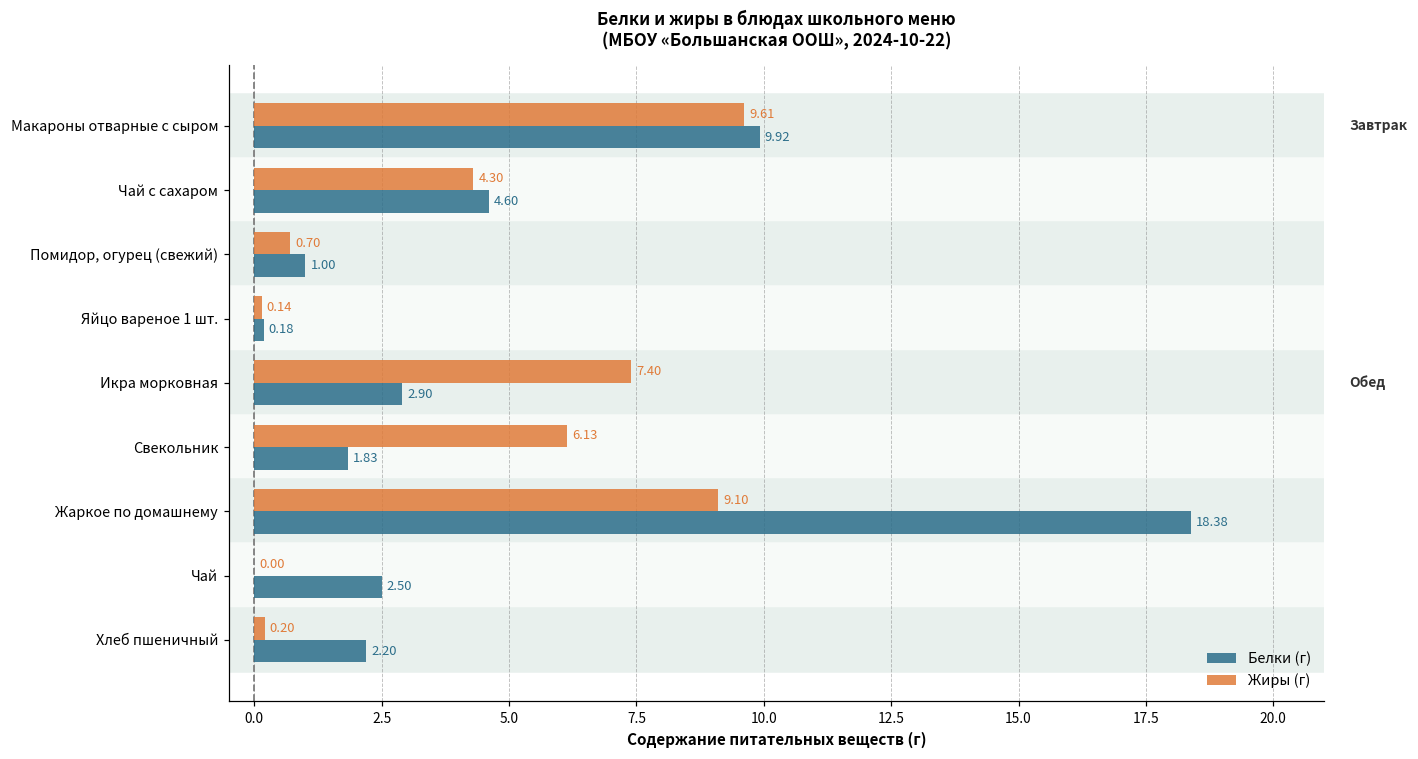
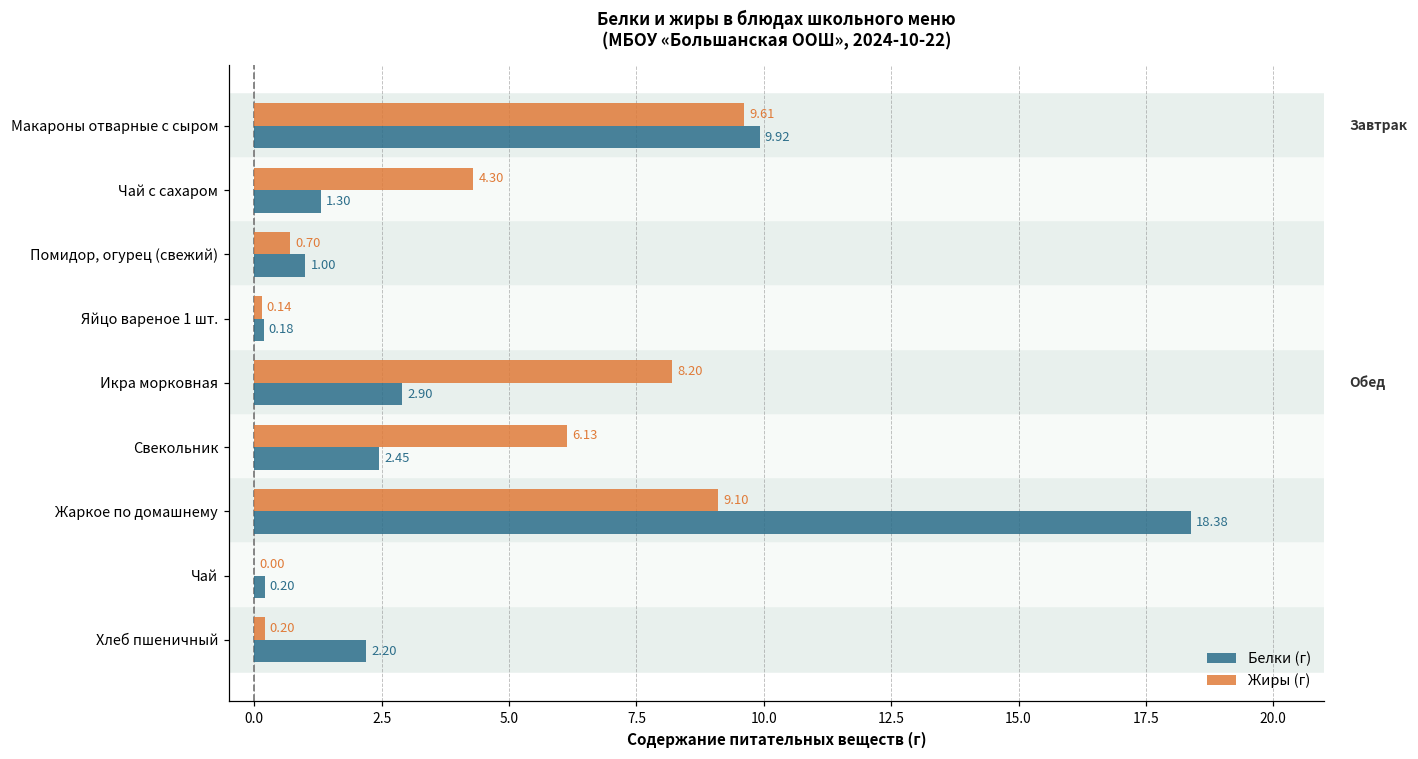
Белки (г), Чай с сахаром: 4.60 -> 1.30
Жиры (г), Икра морковная: 7.40 -> 8.20
Белки (г), Свекольник: 1.83 -> 2.45
Белки (г), Чай: 2.50 -> 0.20
